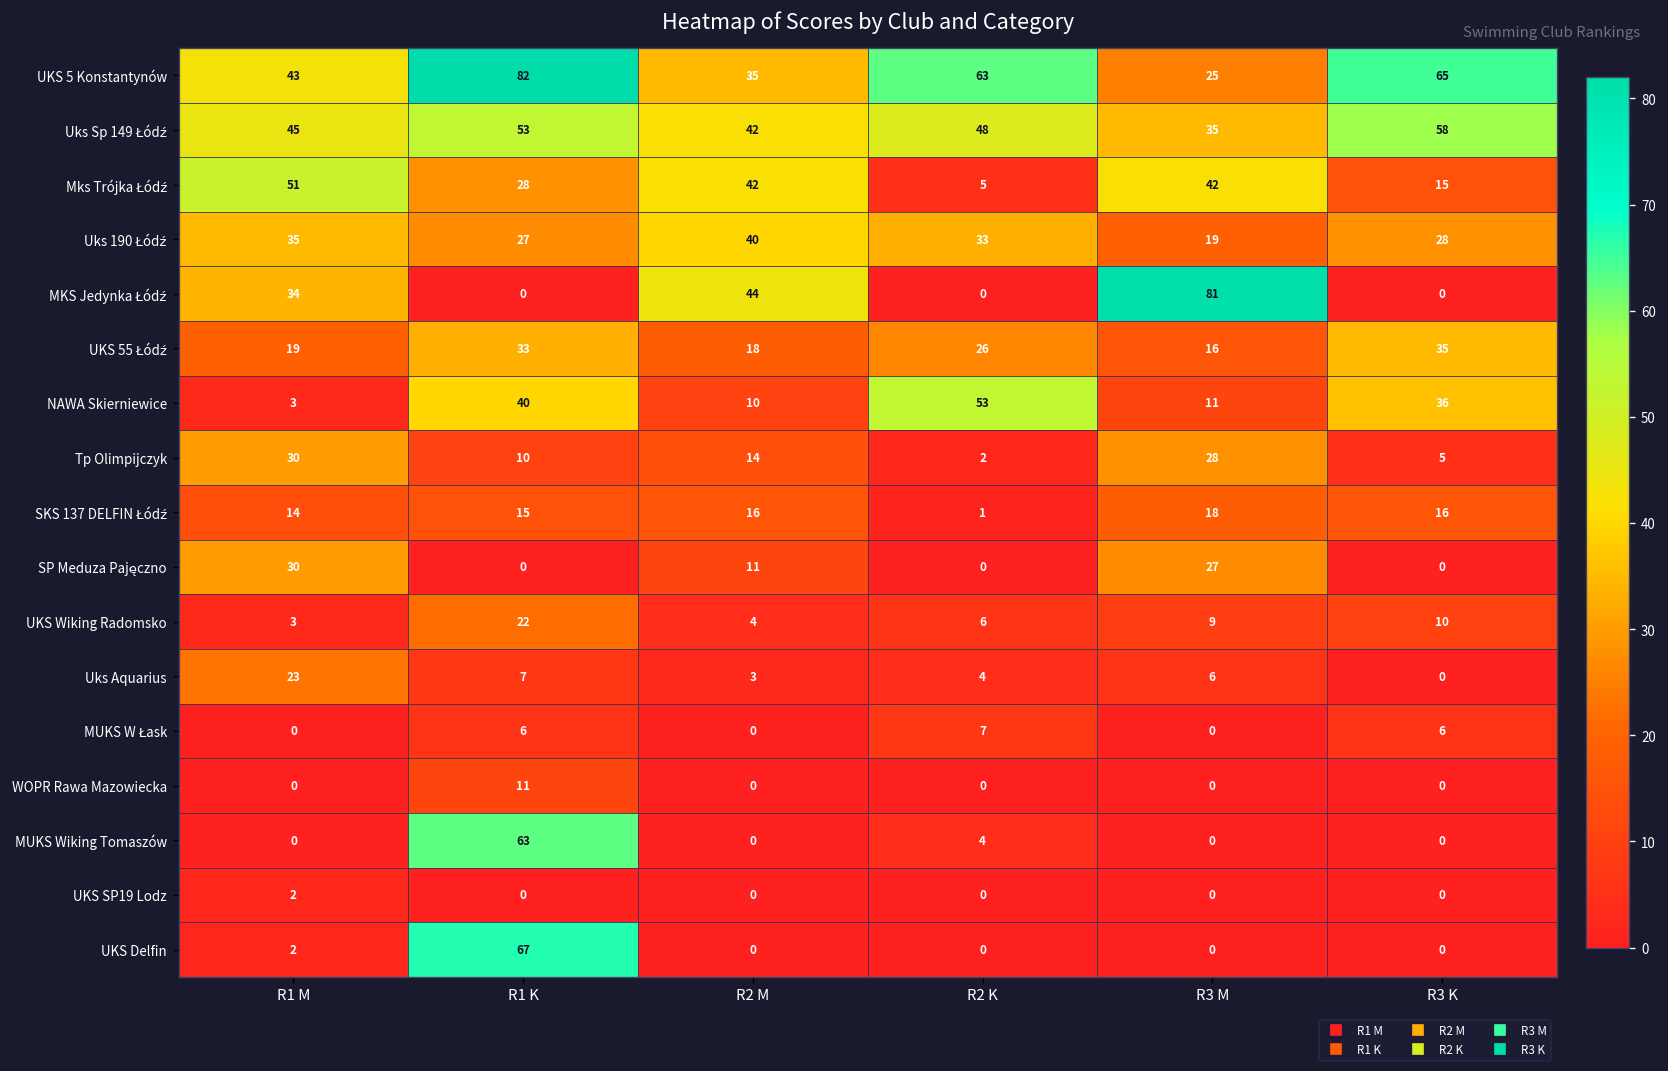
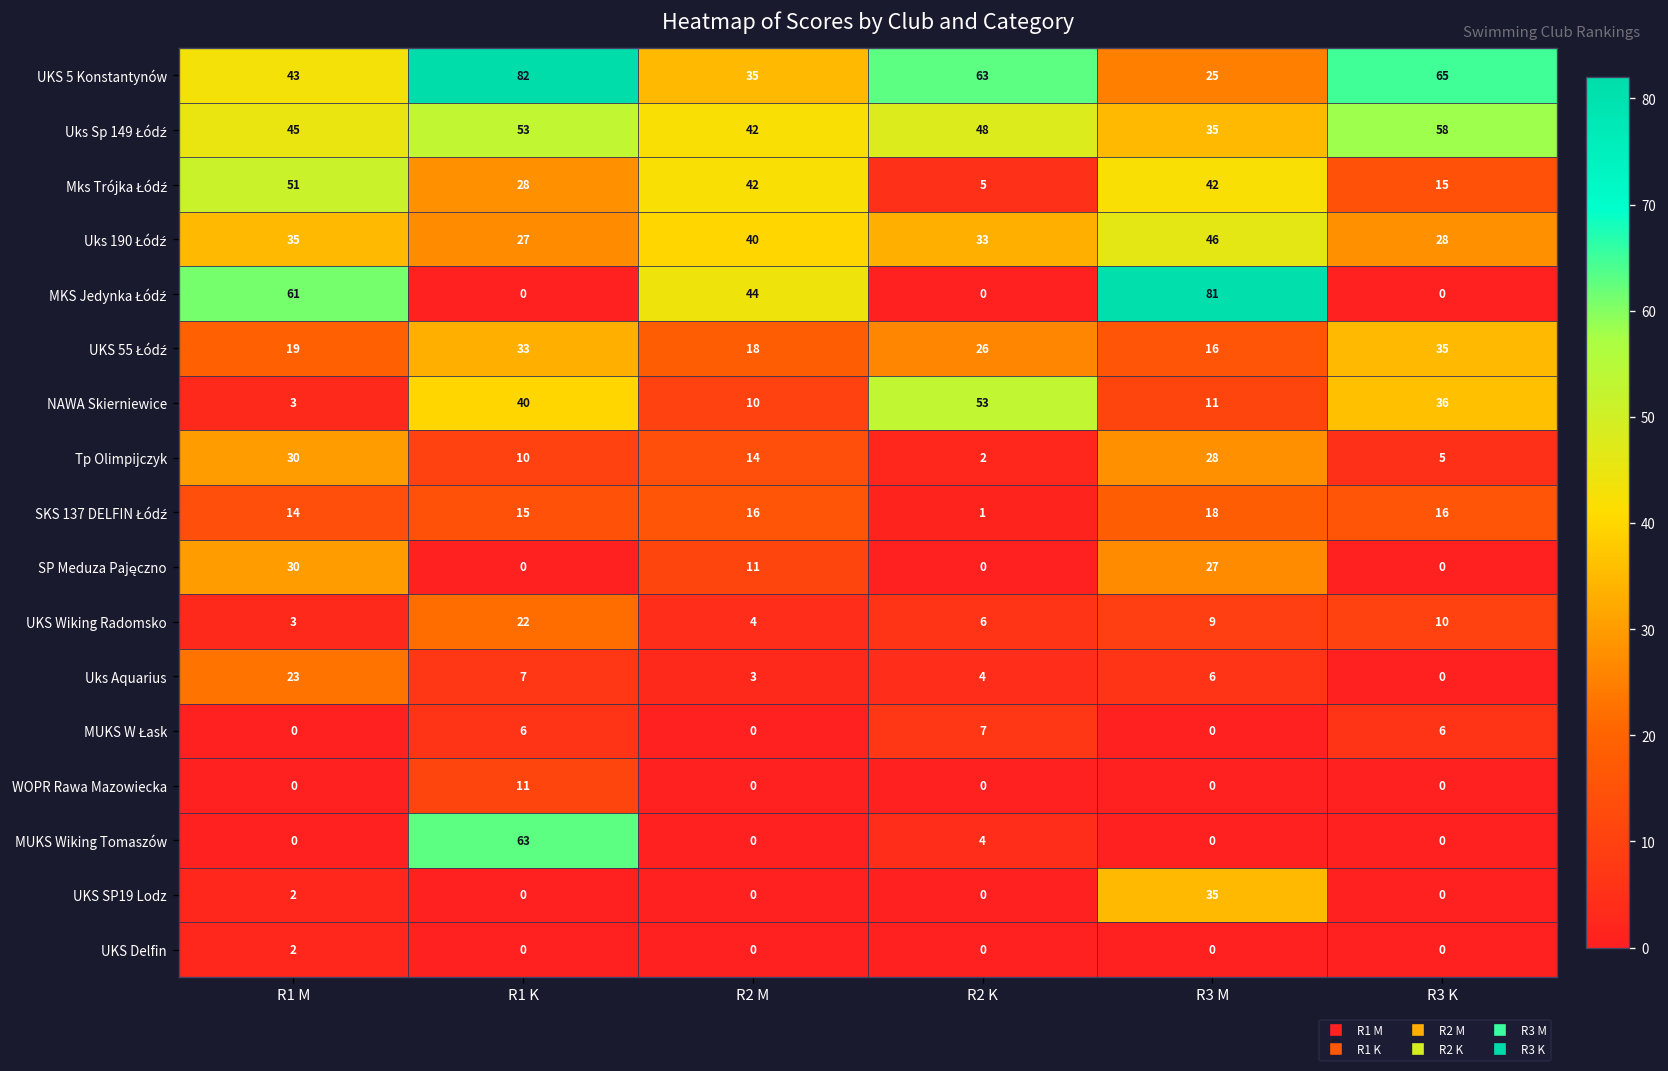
Uks 190 Łódź, R3 M: 19 -> 46
MKS Jedynka Łódź, R1 M: 34 -> 61
UKS SP19 Lodz, R3 M: 0 -> 35
UKS Delfin, R1 K: 67 -> 0
